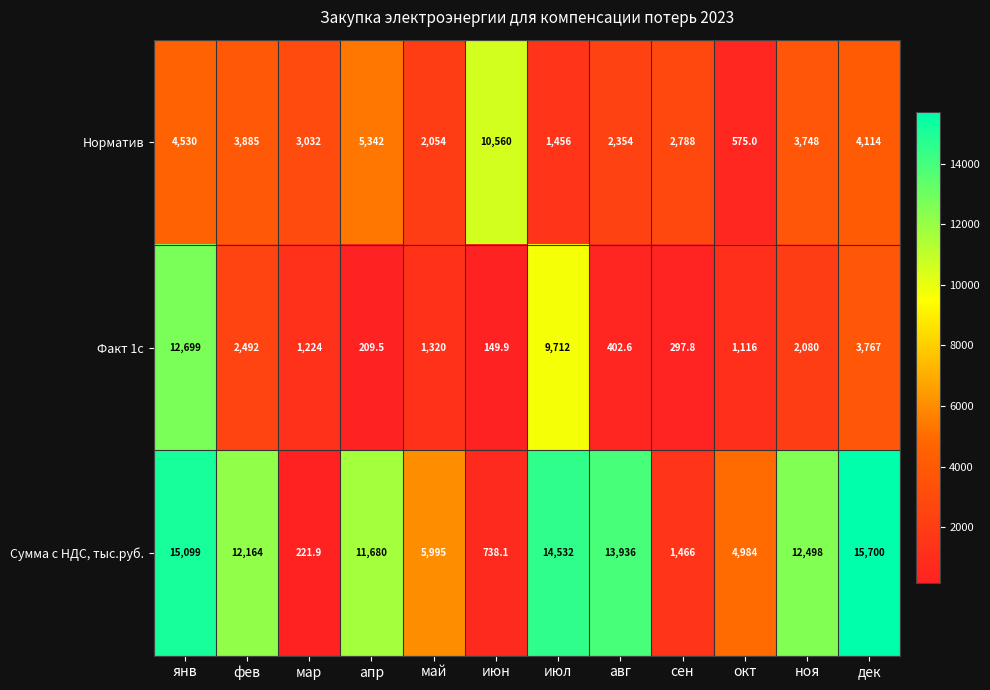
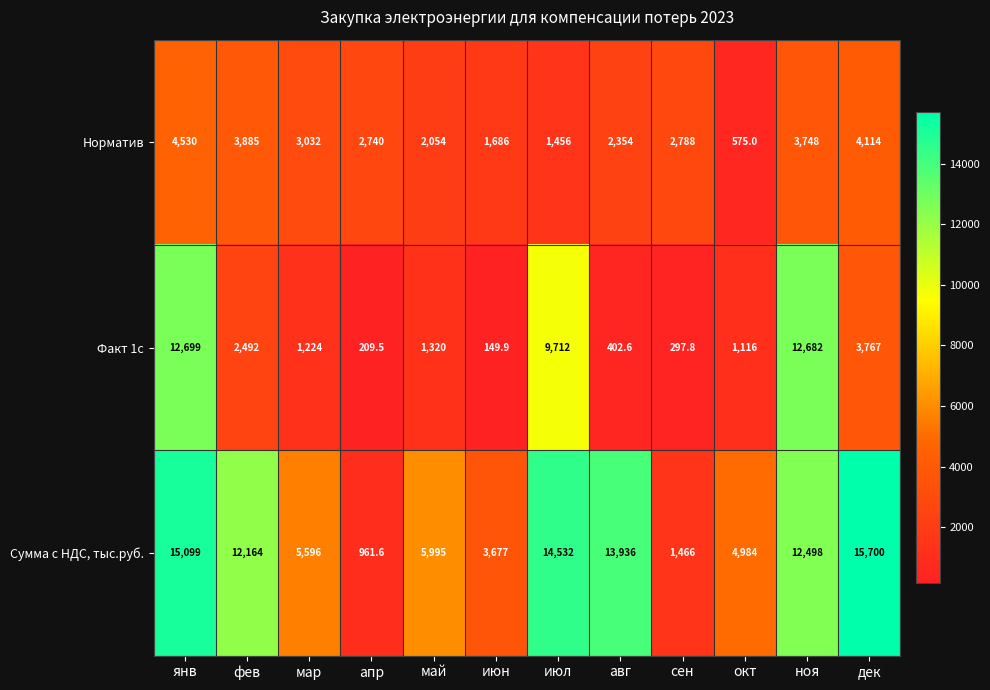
Норматив, апр: 5,342 -> 2,740
Норматив, июн: 10,560 -> 1,686
Факт 1c, ноя: 2,080 -> 12,682
Сумма с НДС, тыс.руб., мар: 221.9 -> 5,596
Сумма с НДС, тыс.руб., апр: 11,680 -> 961.6
Сумма с НДС, тыс.руб., июн: 738.1 -> 3,677
